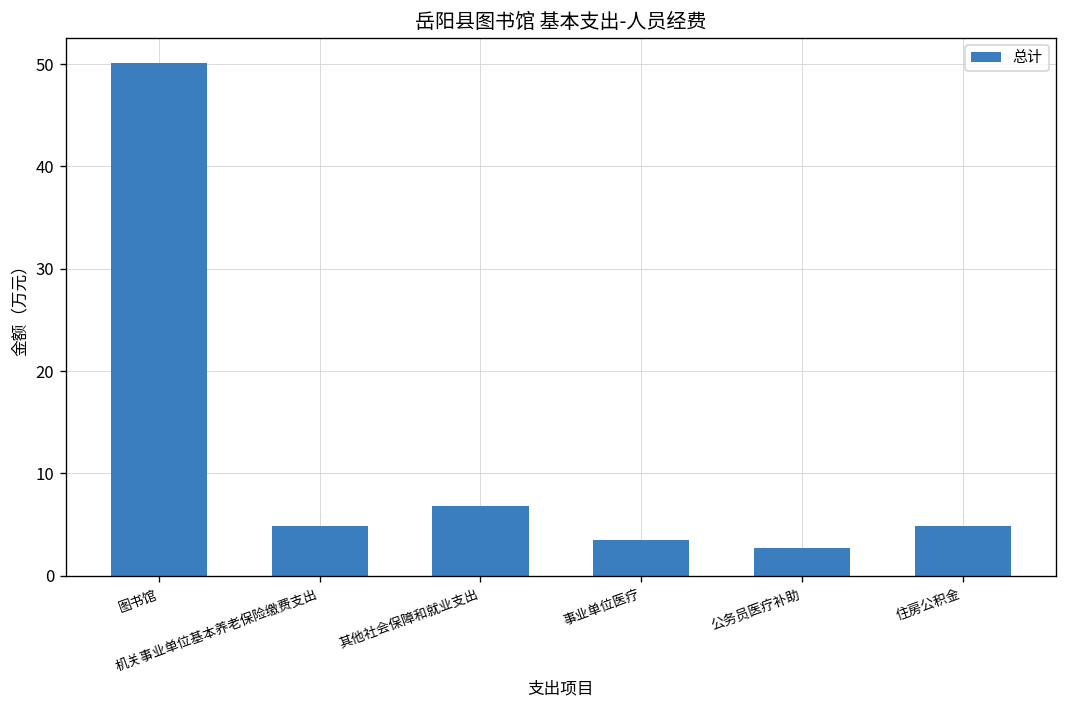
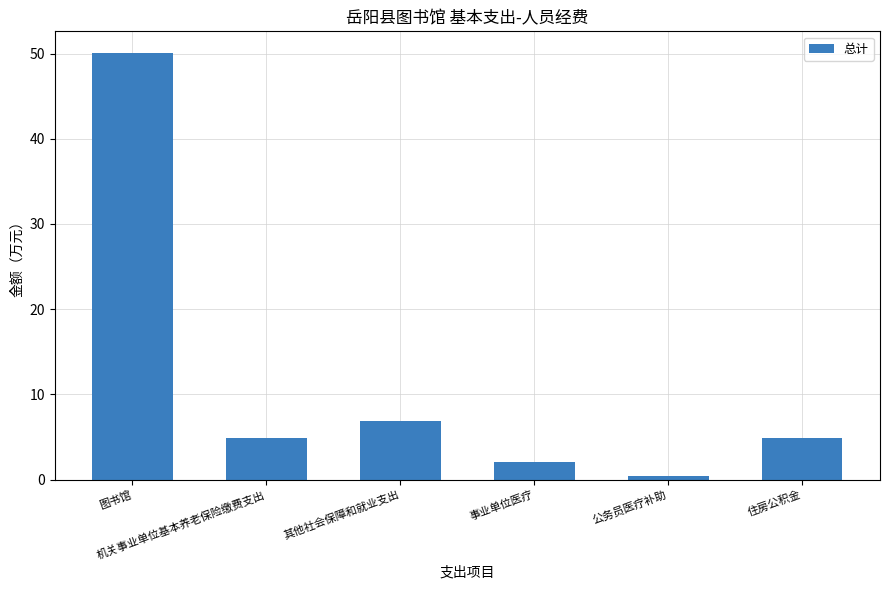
事业单位医疗: 3 -> 2
公务员医疗补助: 3 -> 0
